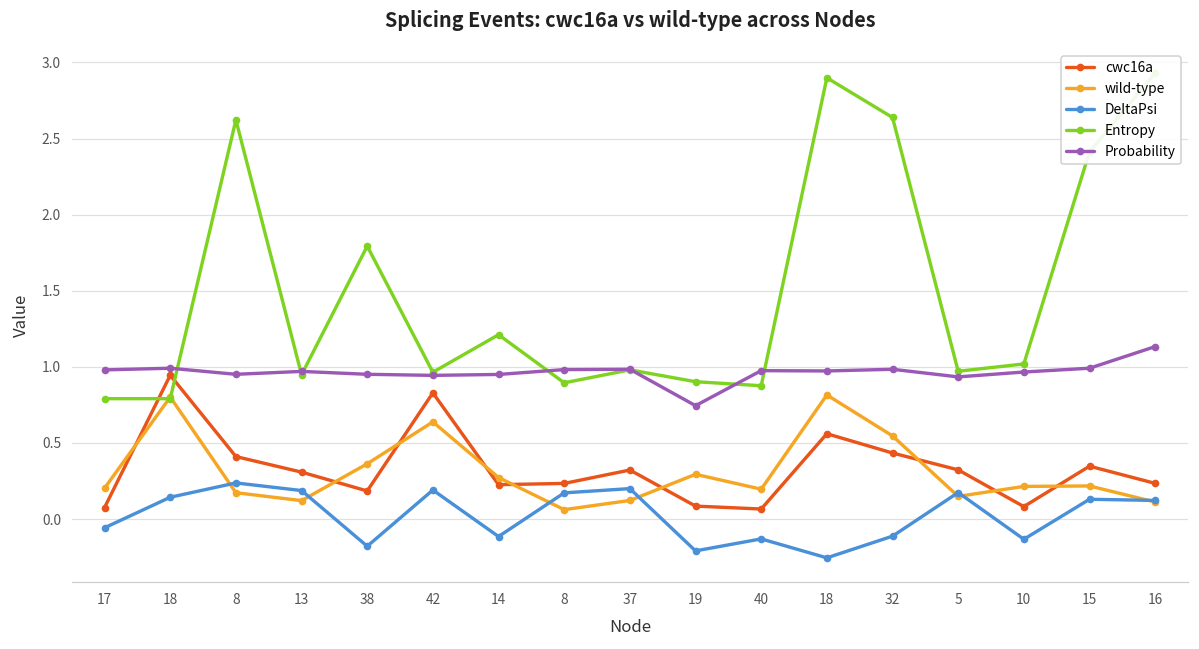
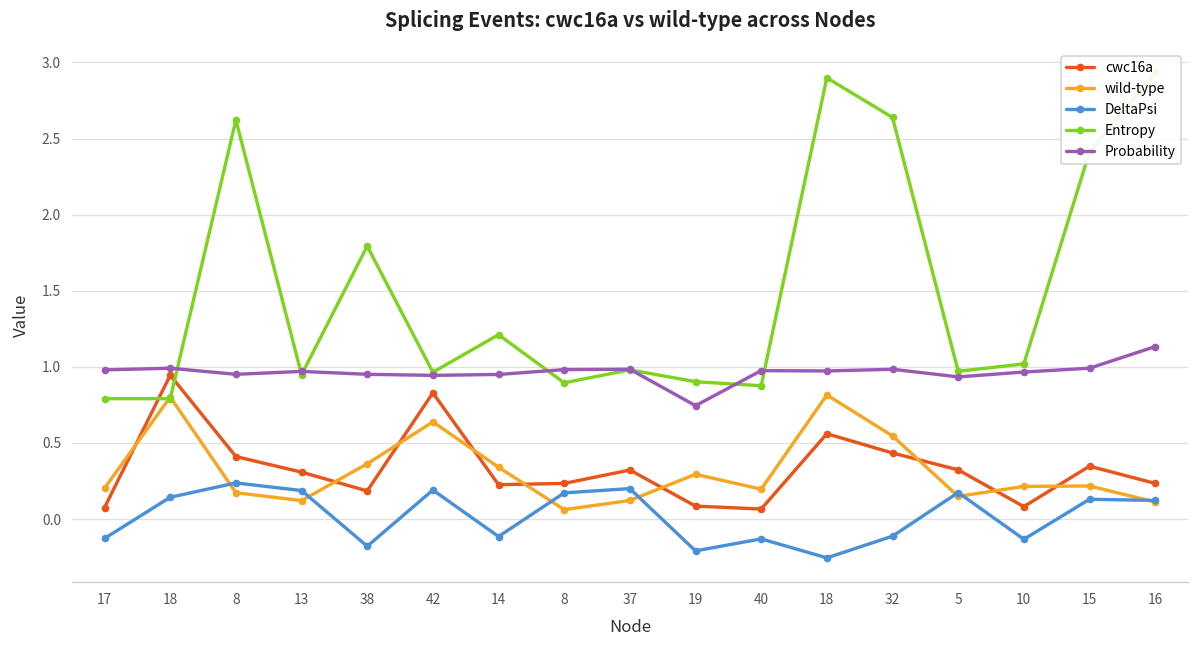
DeltaPsi, 17: -0.06 -> -0.13
wild-type, 14: 0.27 -> 0.34
